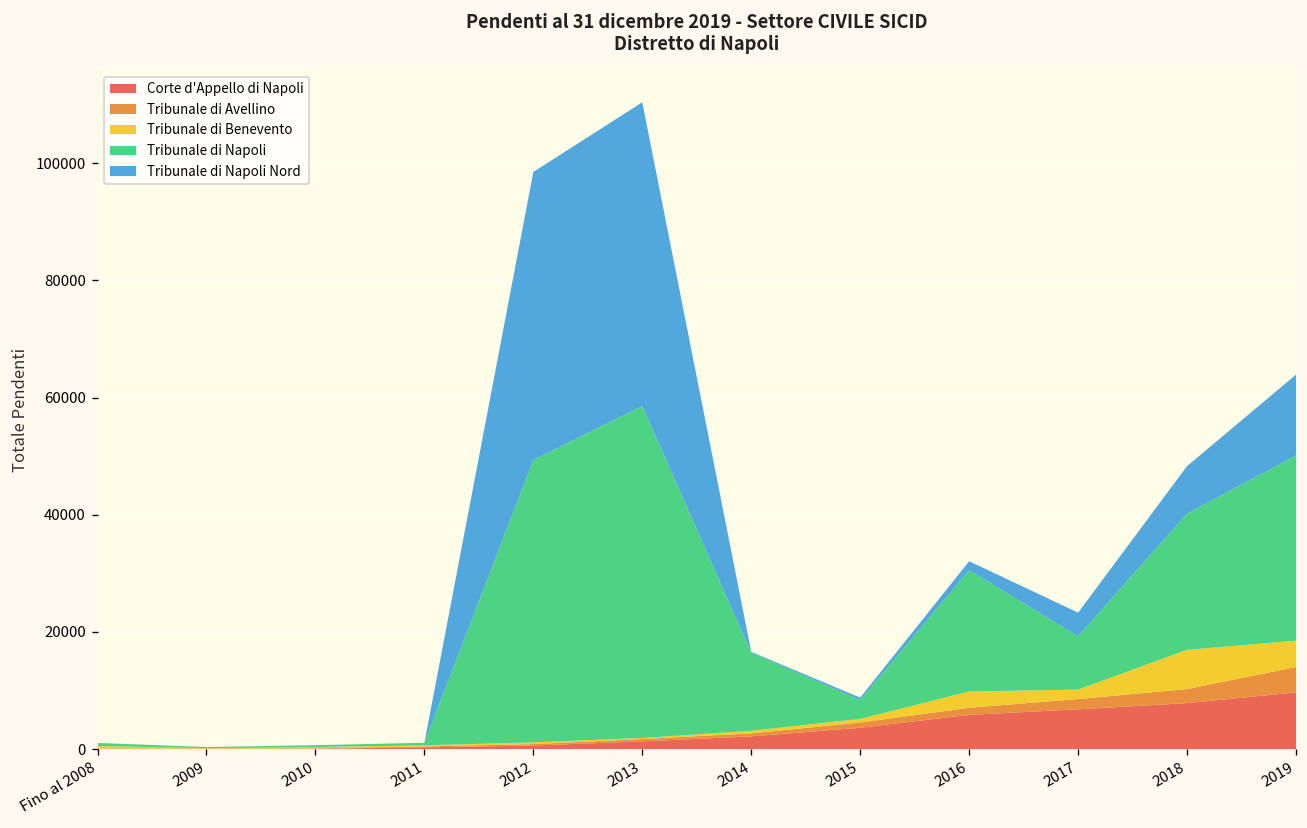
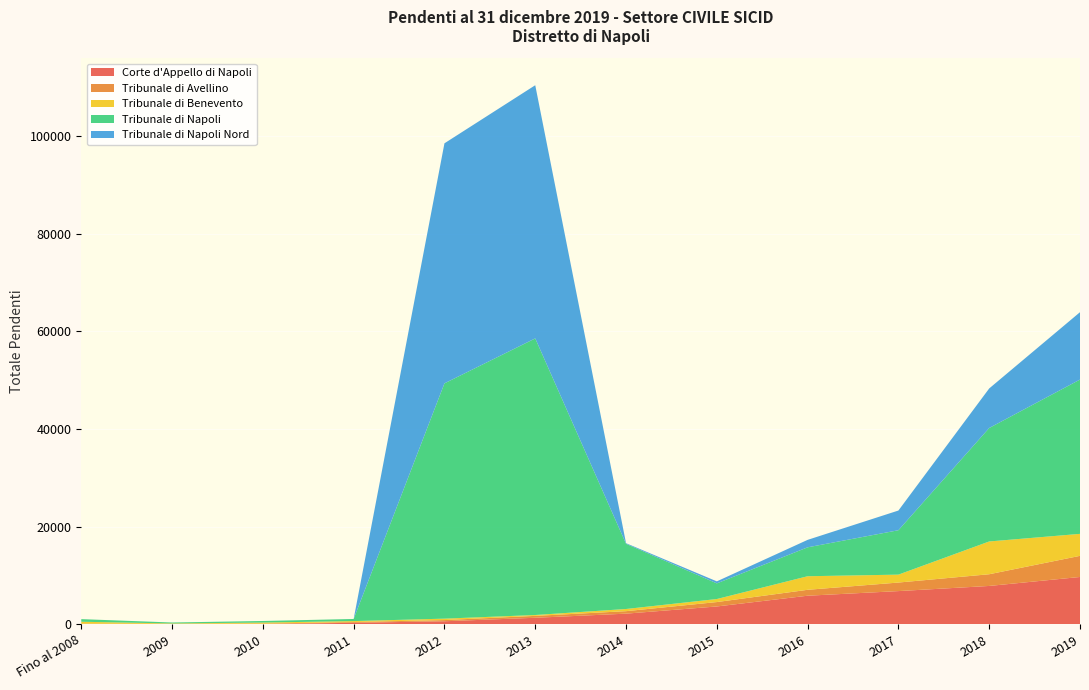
Tribunale di Napoli, 2016: 21000 -> 6000
